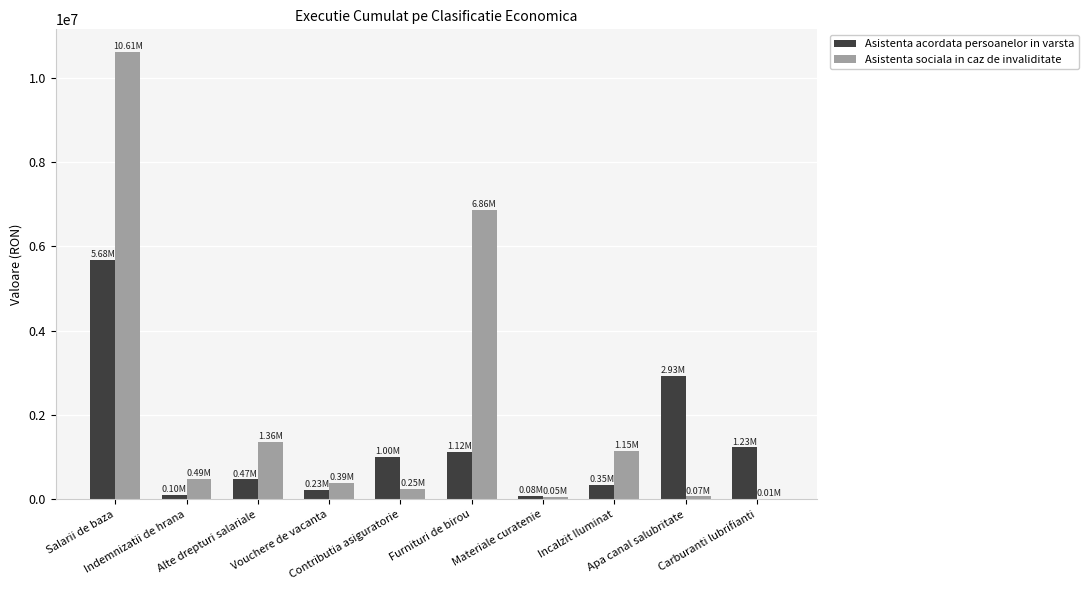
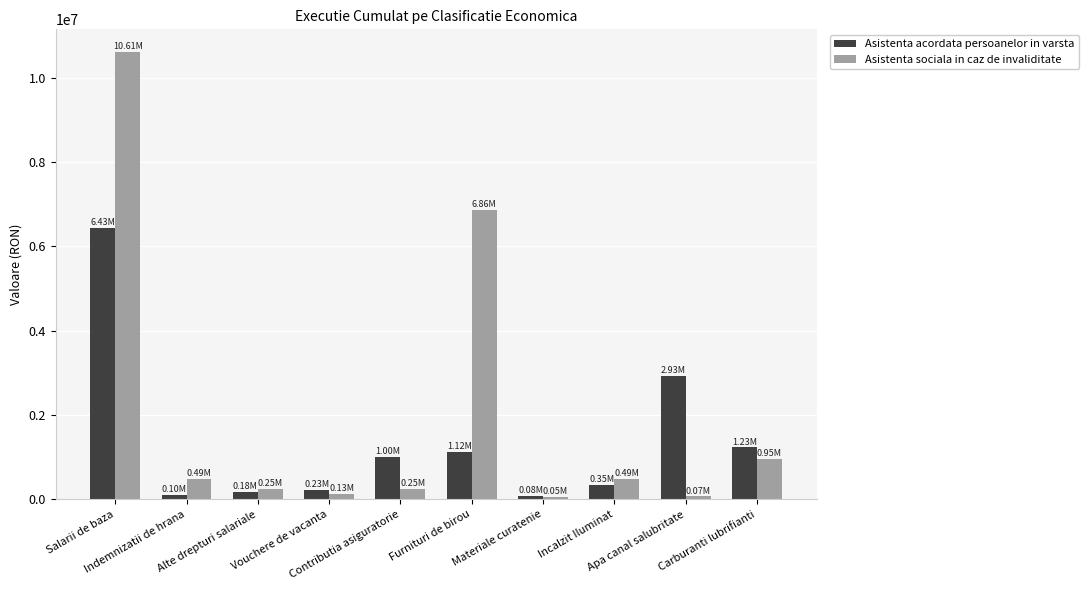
Asistenta acordata persoanelor in varsta, Salarii de baza: 5.68M -> 6.43M
Asistenta acordata persoanelor in varsta, Alte drepturi salariale: 0.47M -> 0.18M
Asistenta sociala in caz de invaliditate, Alte drepturi salariale: 1.36M -> 0.25M
Asistenta sociala in caz de invaliditate, Vouchere de vacanta: 0.39M -> 0.13M
Asistenta sociala in caz de invaliditate, Incalzit Iluminat: 1.15M -> 0.49M
Asistenta sociala in caz de invaliditate, Carburanti lubrifianti: 0.01M -> 0.95M
